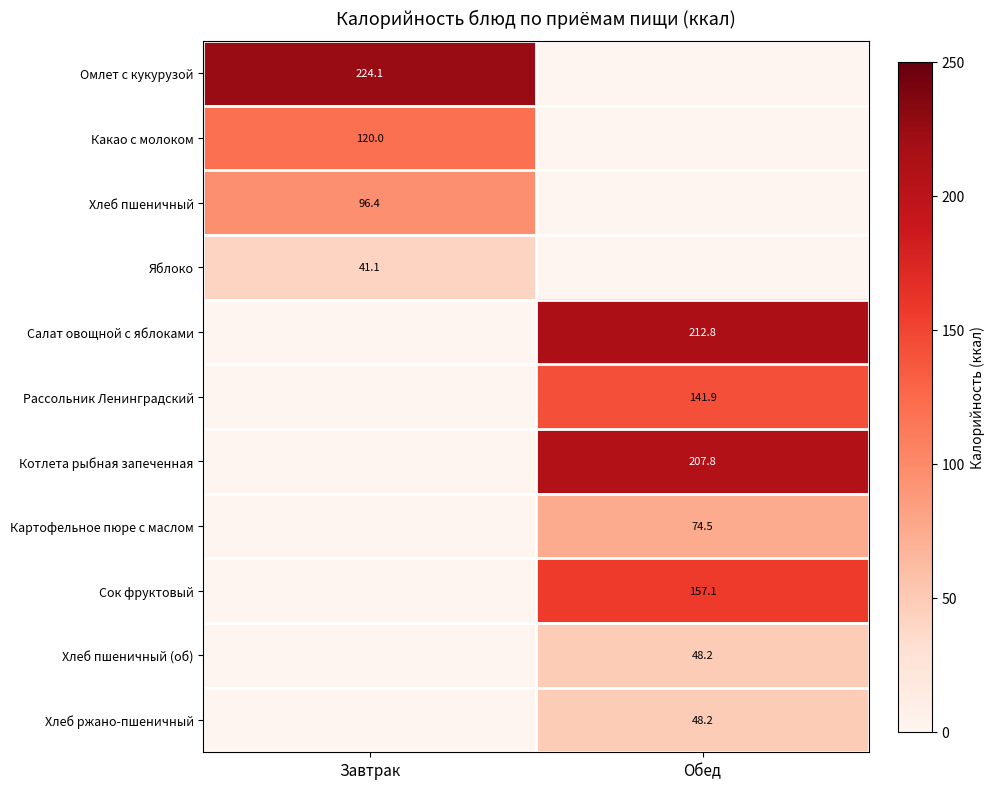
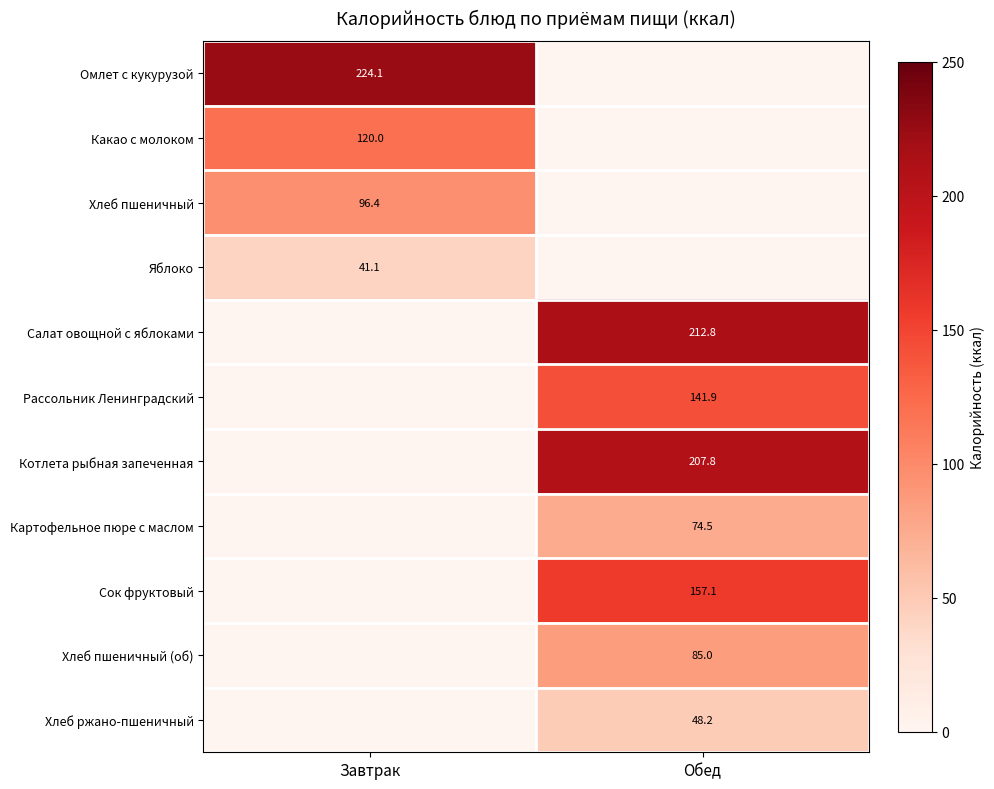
Хлеб пшеничный (об), Обед: 48.2 -> 85.0
